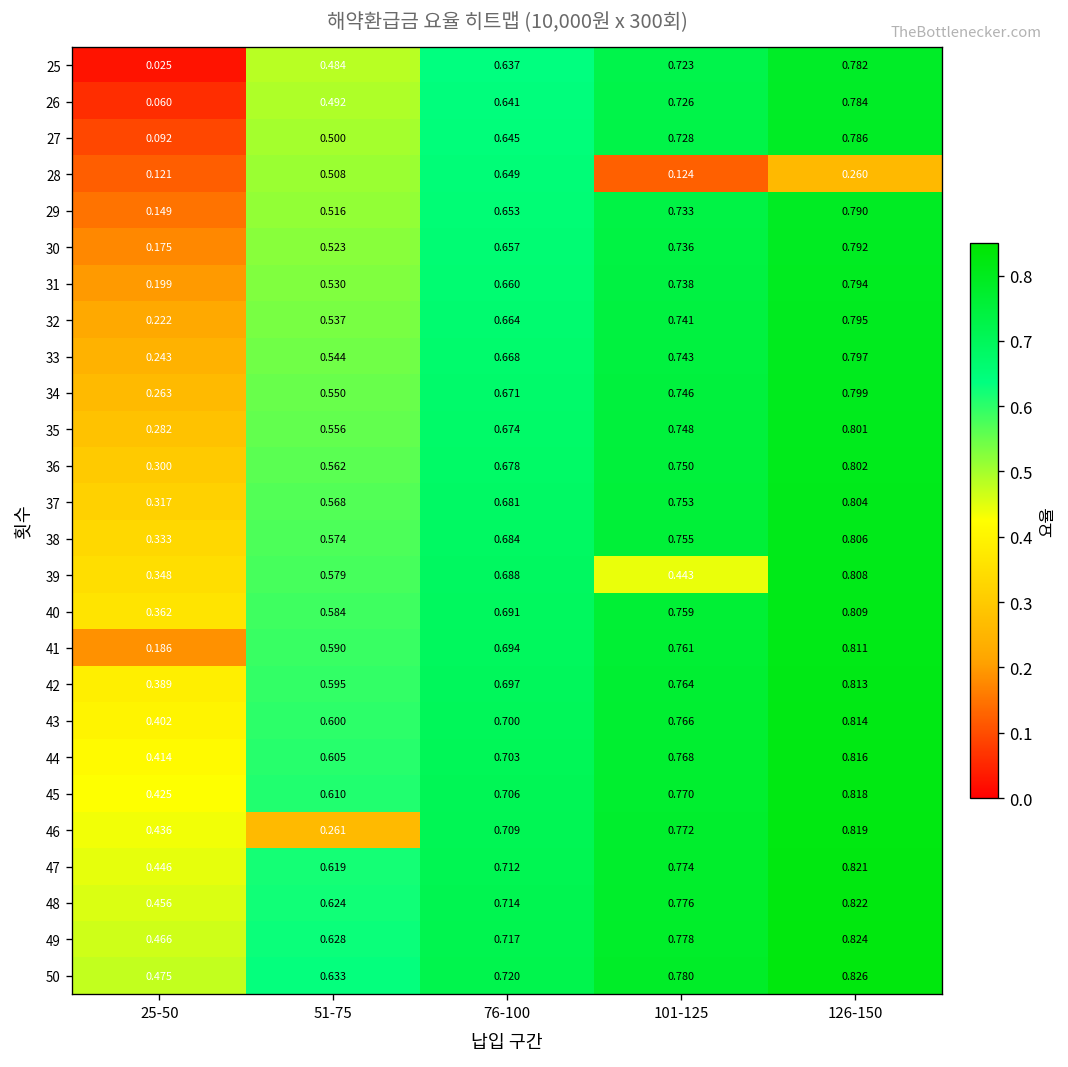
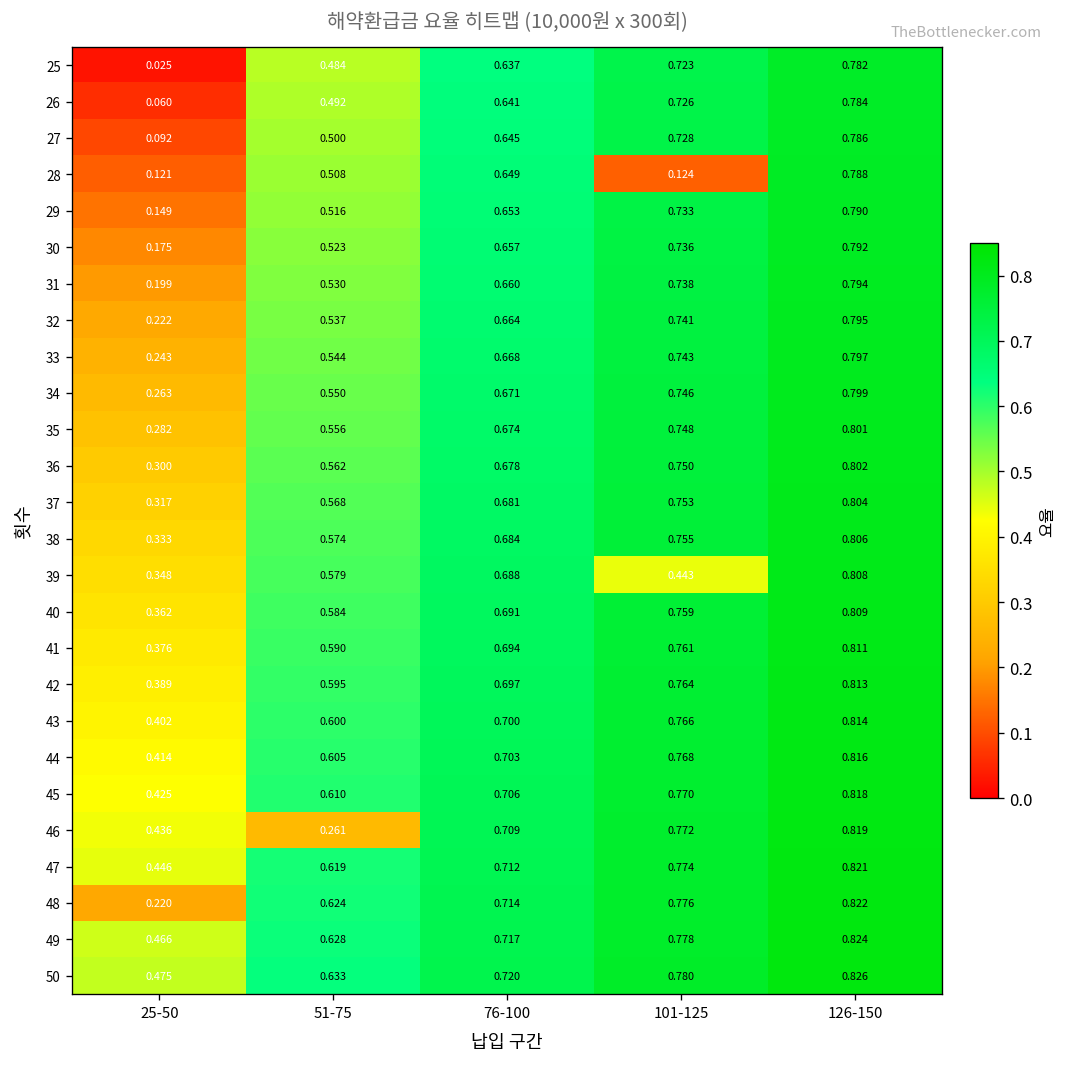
28, 126-150: 0.260 -> 0.788
41, 25-50: 0.186 -> 0.376
48, 25-50: 0.456 -> 0.220
